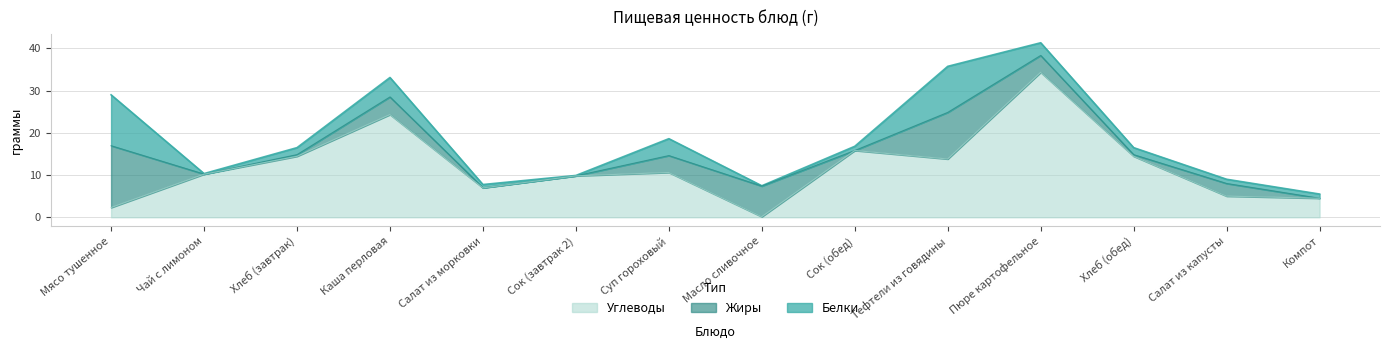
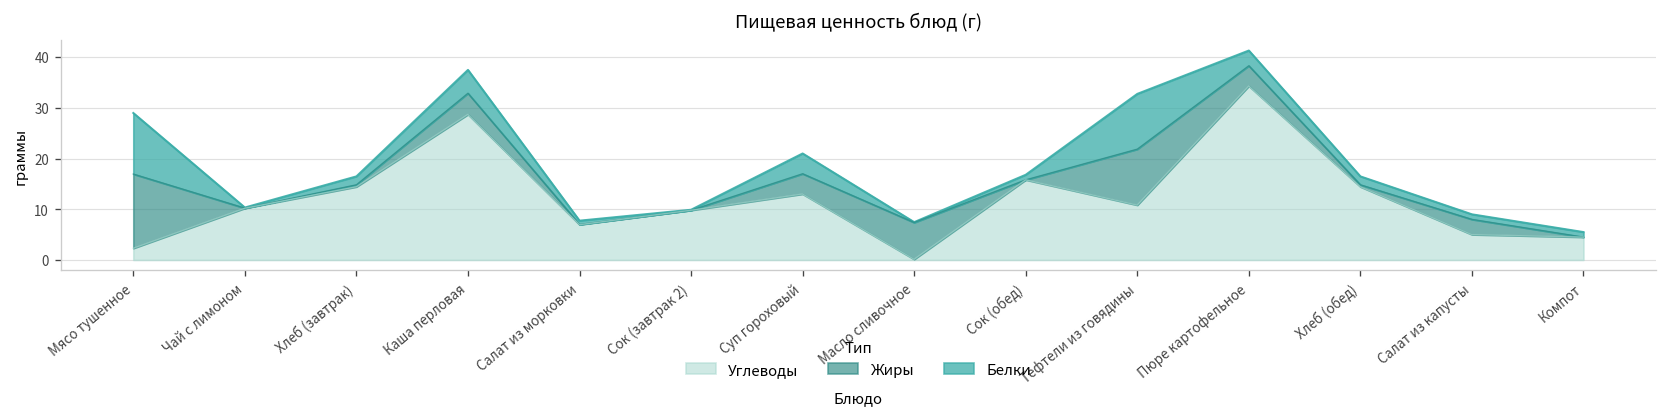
Углеводы, Каша перловая: 24 -> 29
Углеводы, Суп гороховый: 11 -> 13
Углеводы, Тефтели из говядины: 14 -> 11
